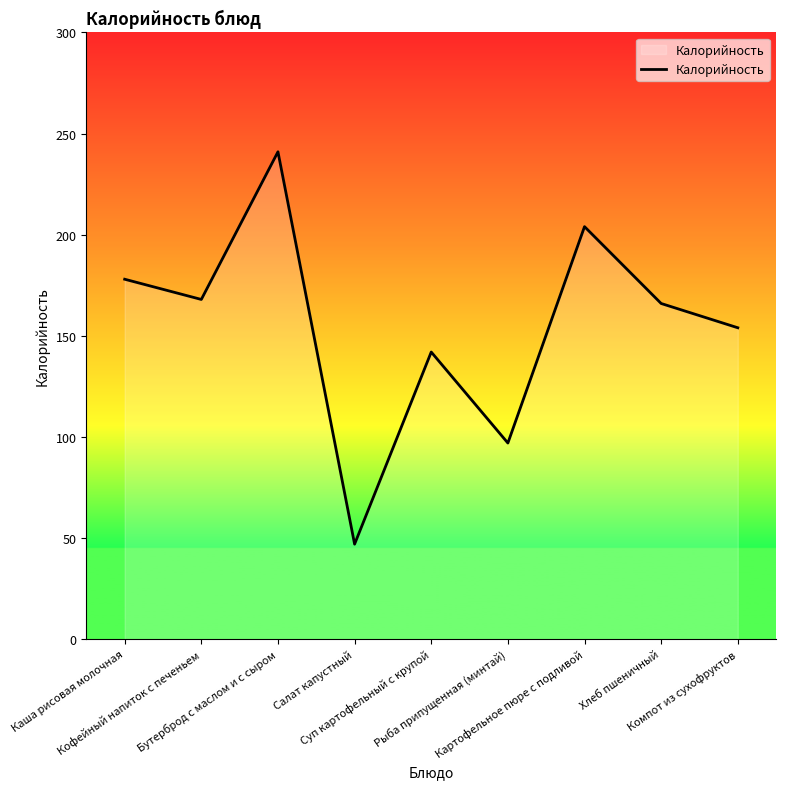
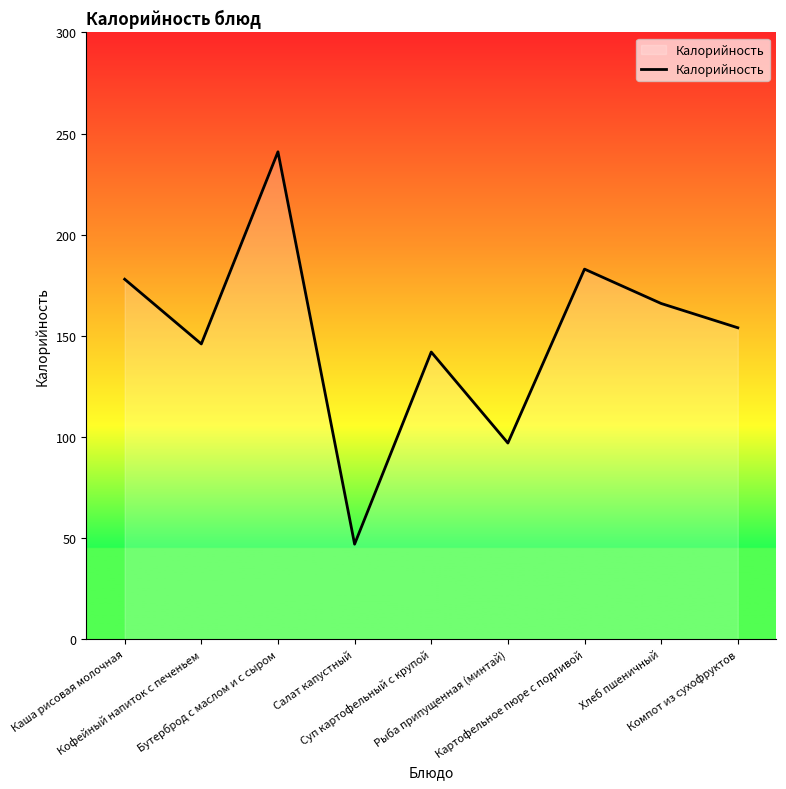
Кофейный напиток с печеньем: 168 -> 146
Картофельное пюре с подливой: 204 -> 183
